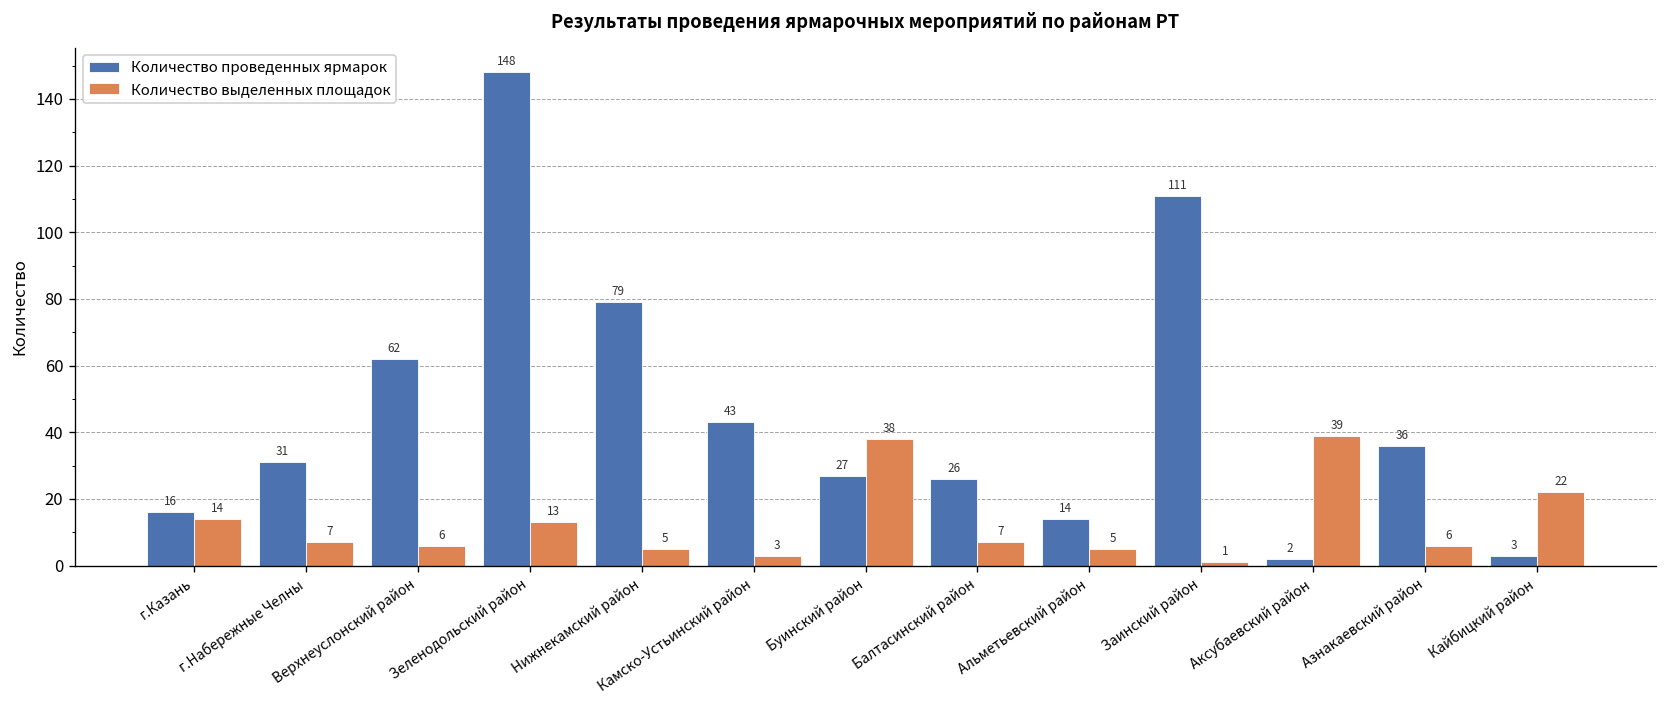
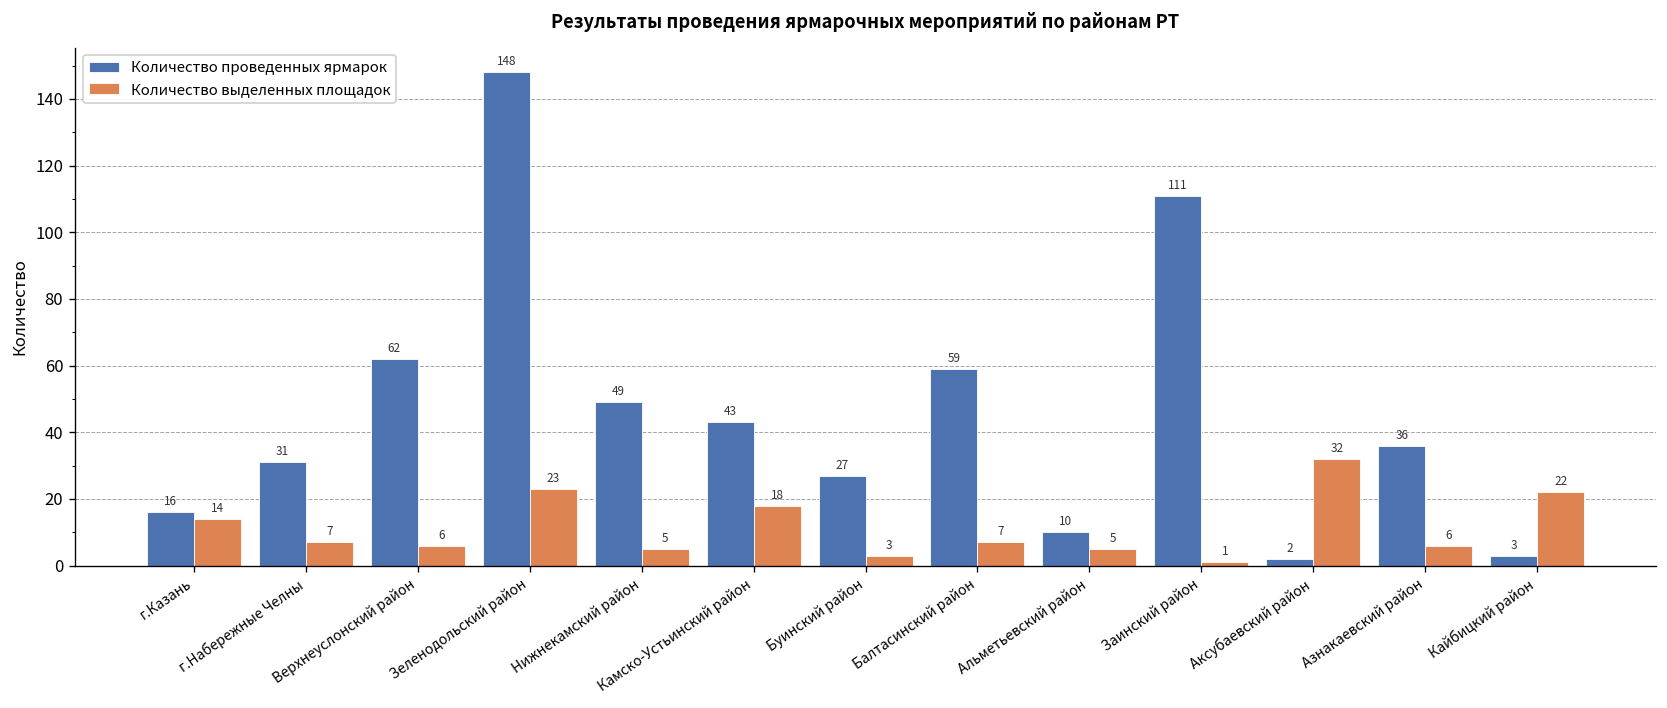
Количество выделенных площадок, Зеленодольский район: 13 -> 23
Количество проведенных ярмарок, Нижнекамский район: 79 -> 49
Количество выделенных площадок, Камско-Устьинский район: 3 -> 18
Количество выделенных площадок, Буинский район: 38 -> 3
Количество проведенных ярмарок, Балтасинский район: 26 -> 59
Количество проведенных ярмарок, Альметьевский район: 14 -> 10
Количество выделенных площадок, Аксубаевский район: 39 -> 32
